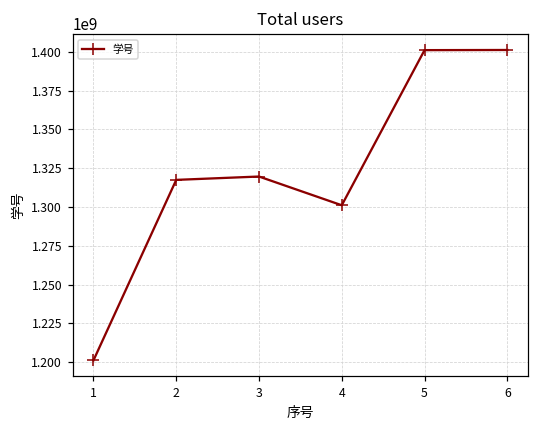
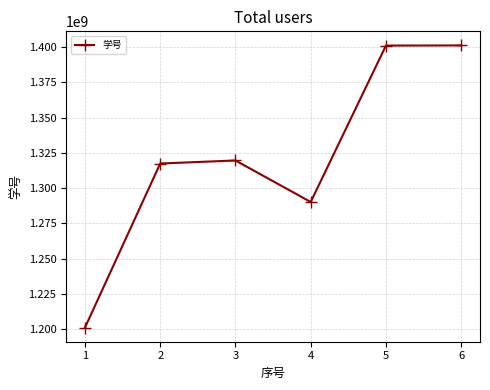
4: 1301000000 -> 1290000000
